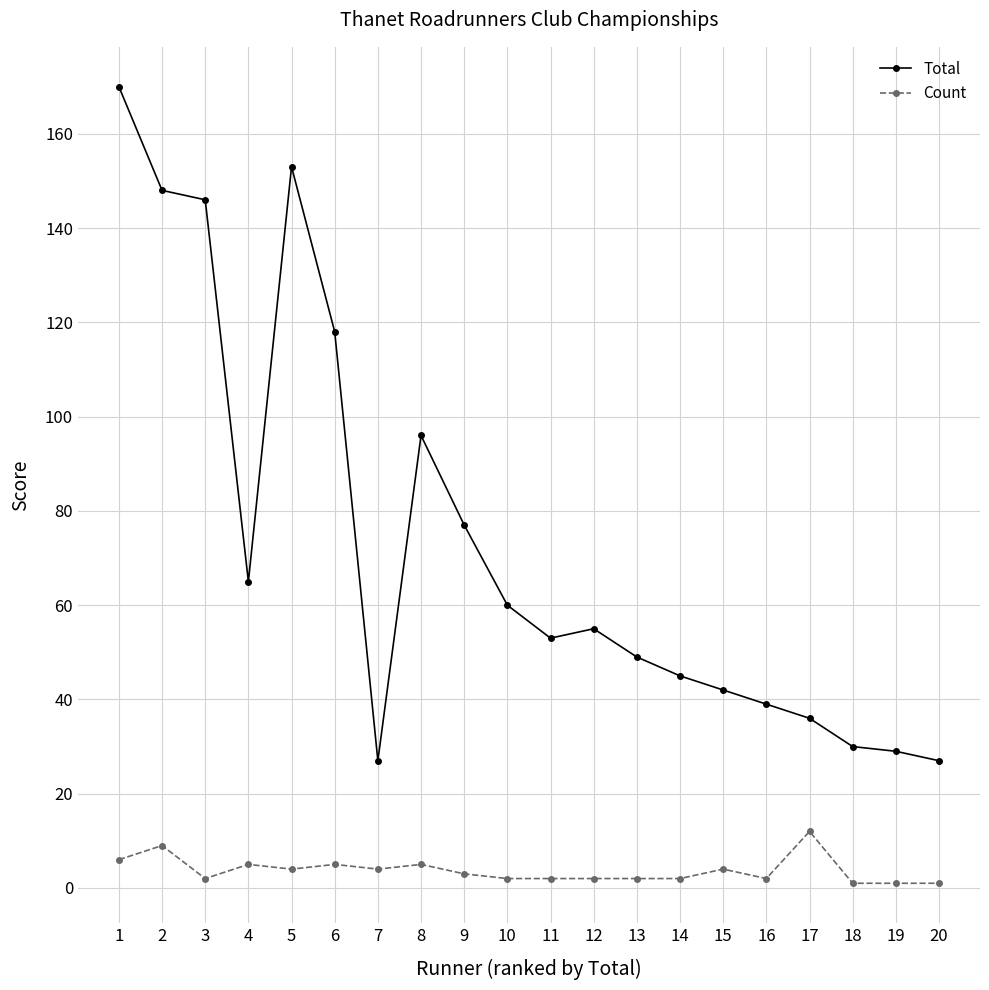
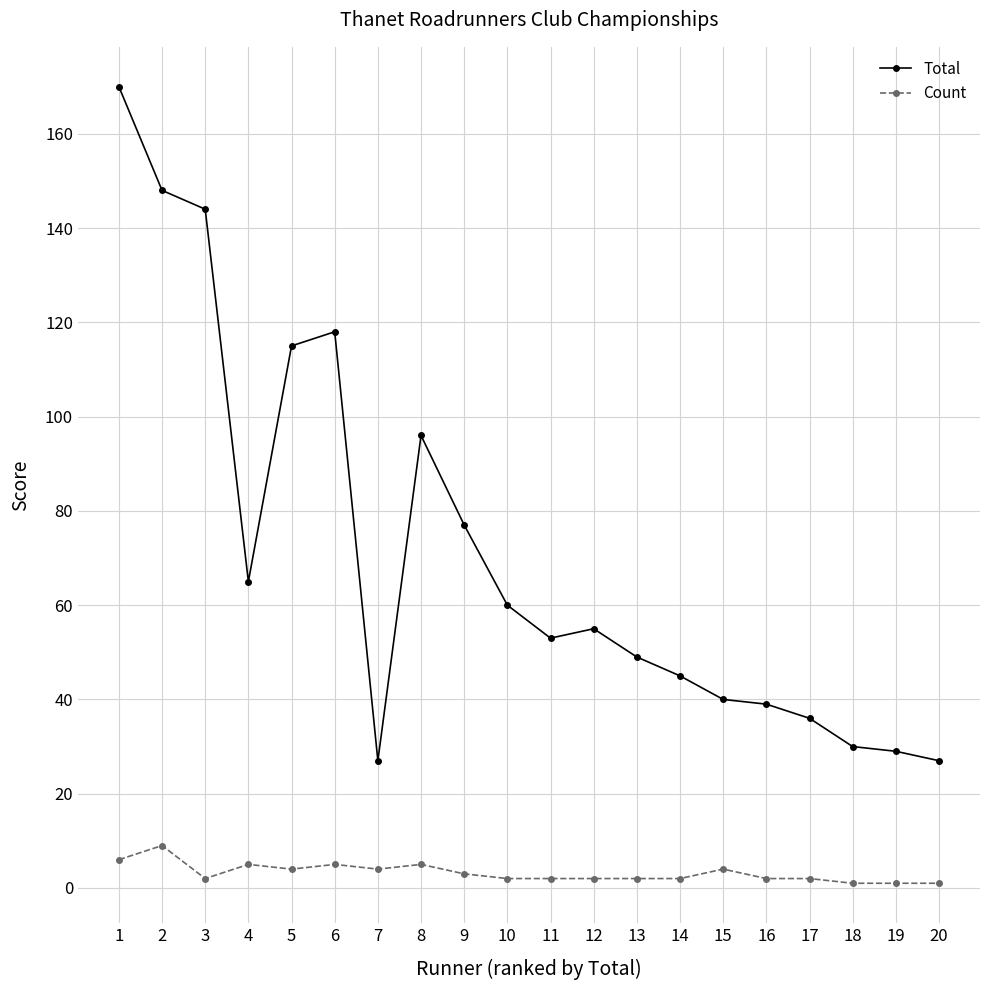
Total, 3: 146 -> 144
Total, 5: 153 -> 115
Total, 15: 42 -> 40
Count, 17: 12 -> 2
